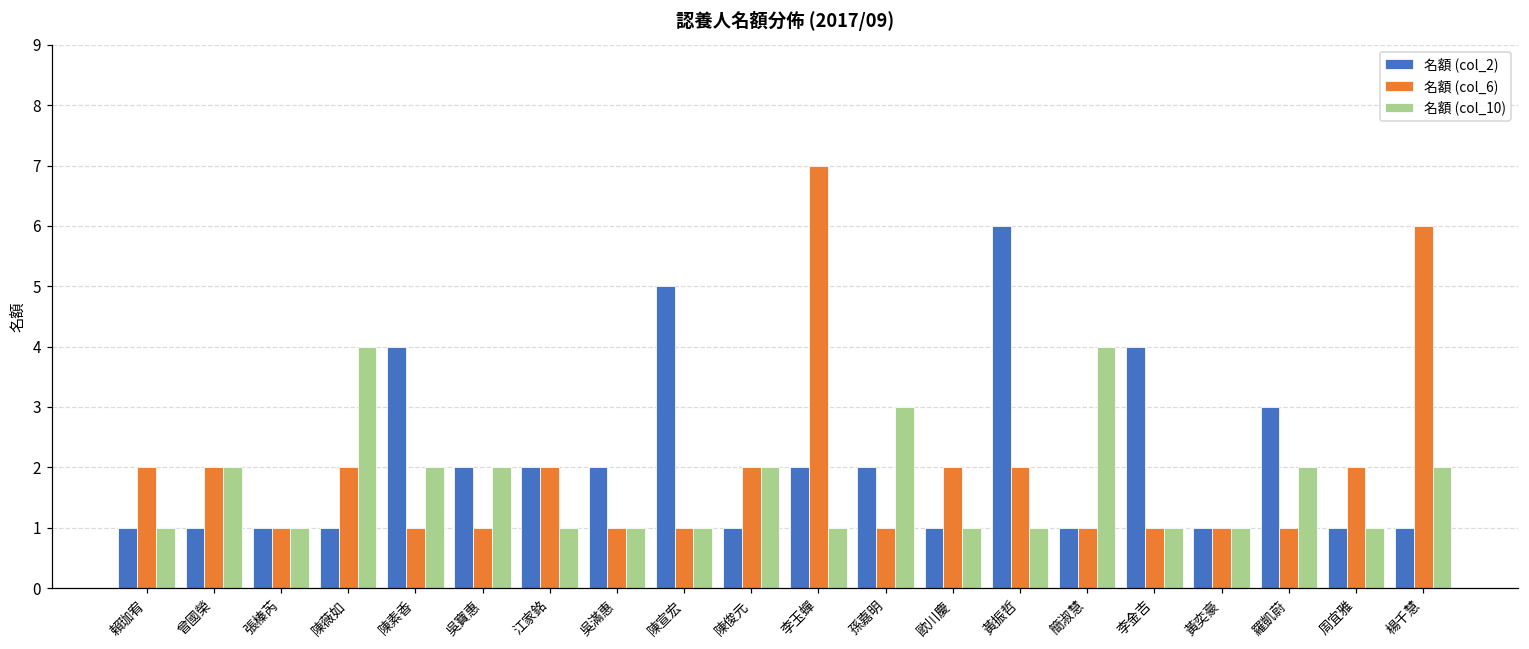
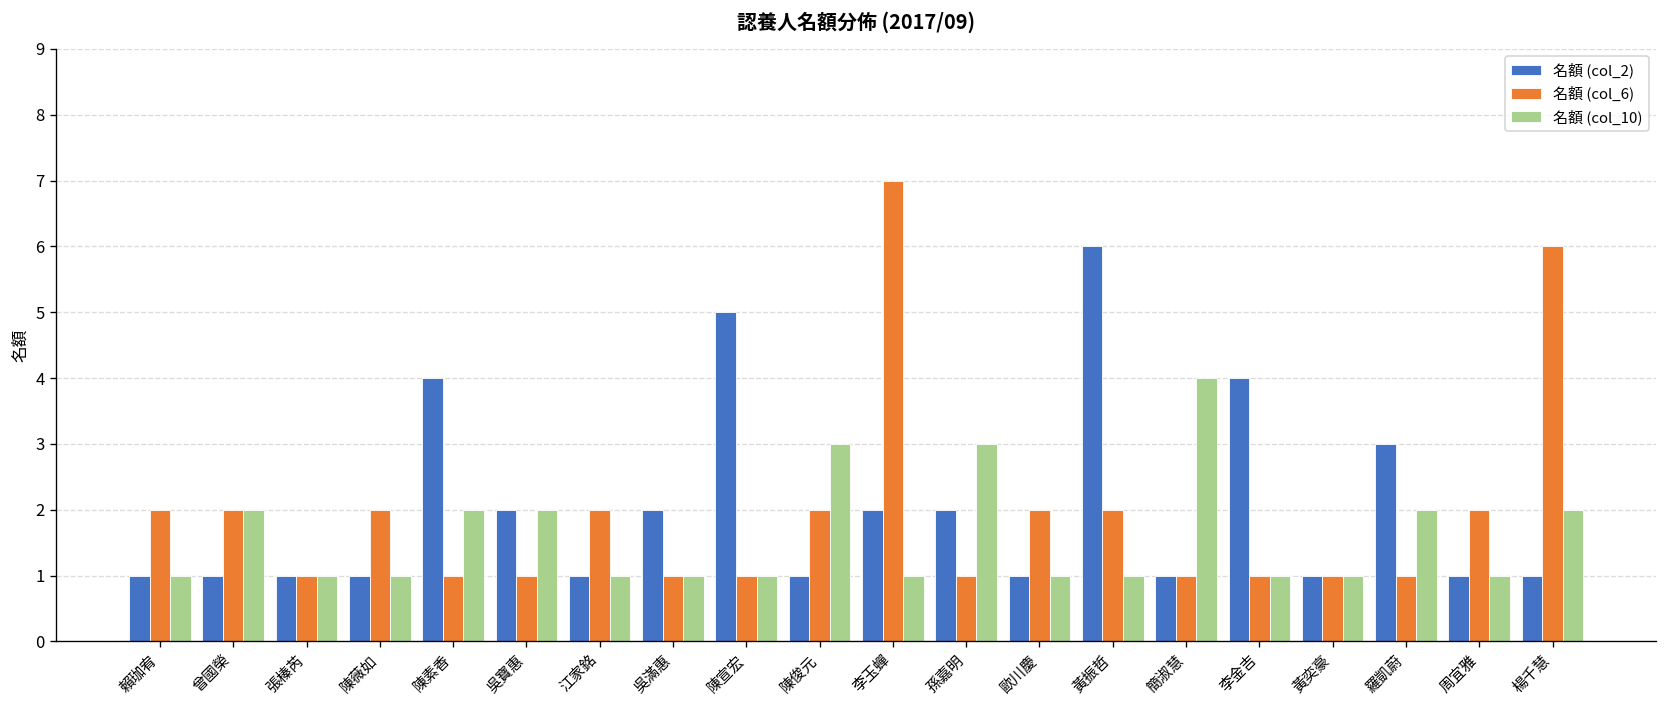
名額 (col_10), 陳薇如: 4 -> 1
名額 (col_2), 江家銘: 2 -> 1
名額 (col_10), 陳俊元: 2 -> 3
